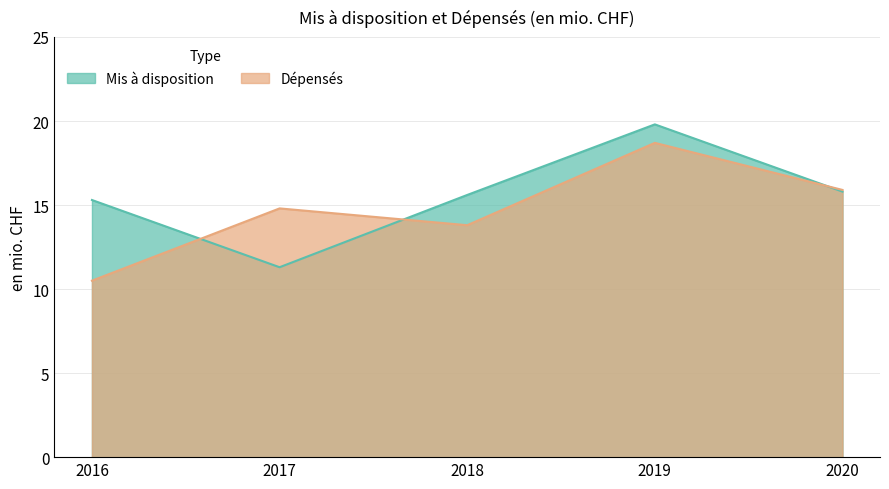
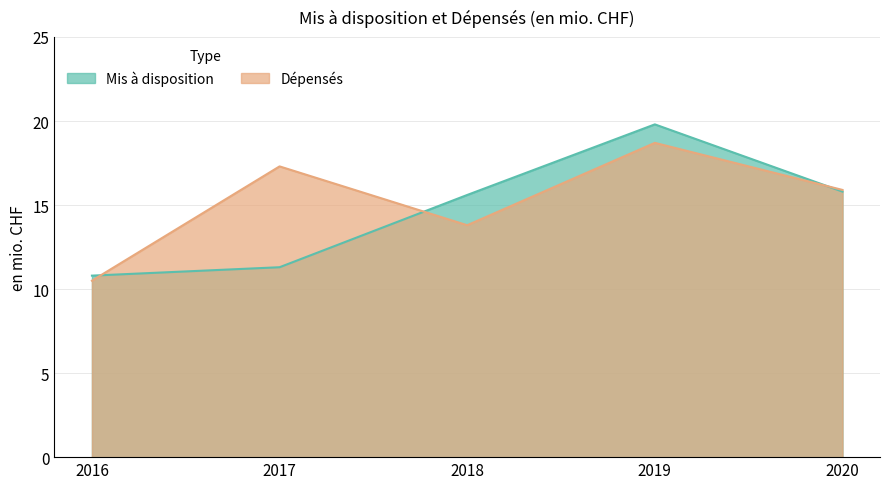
Mis à disposition, 2016: 15.3 -> 10.8
Dépensés, 2017: 14.8 -> 17.3
